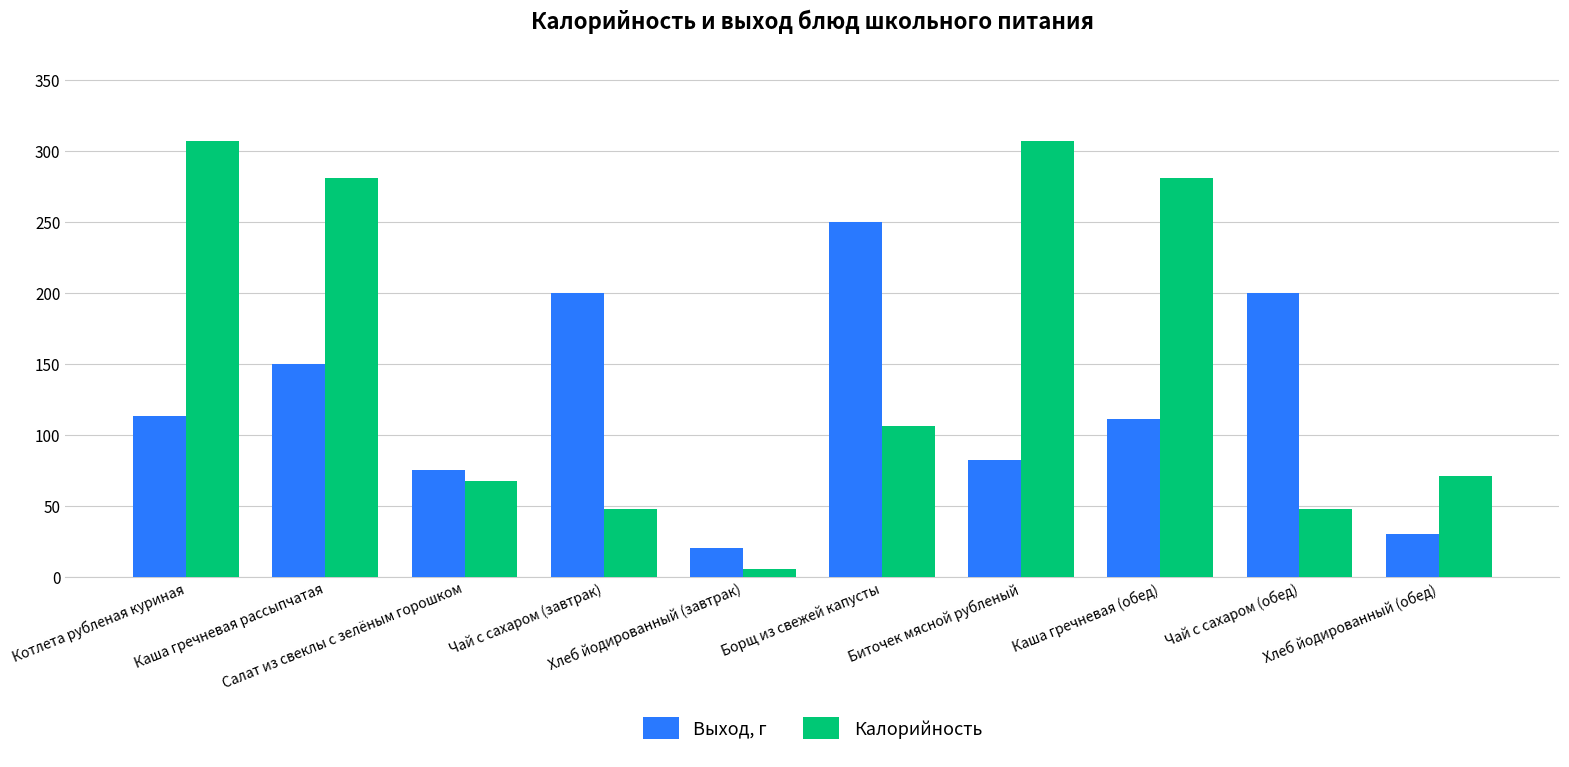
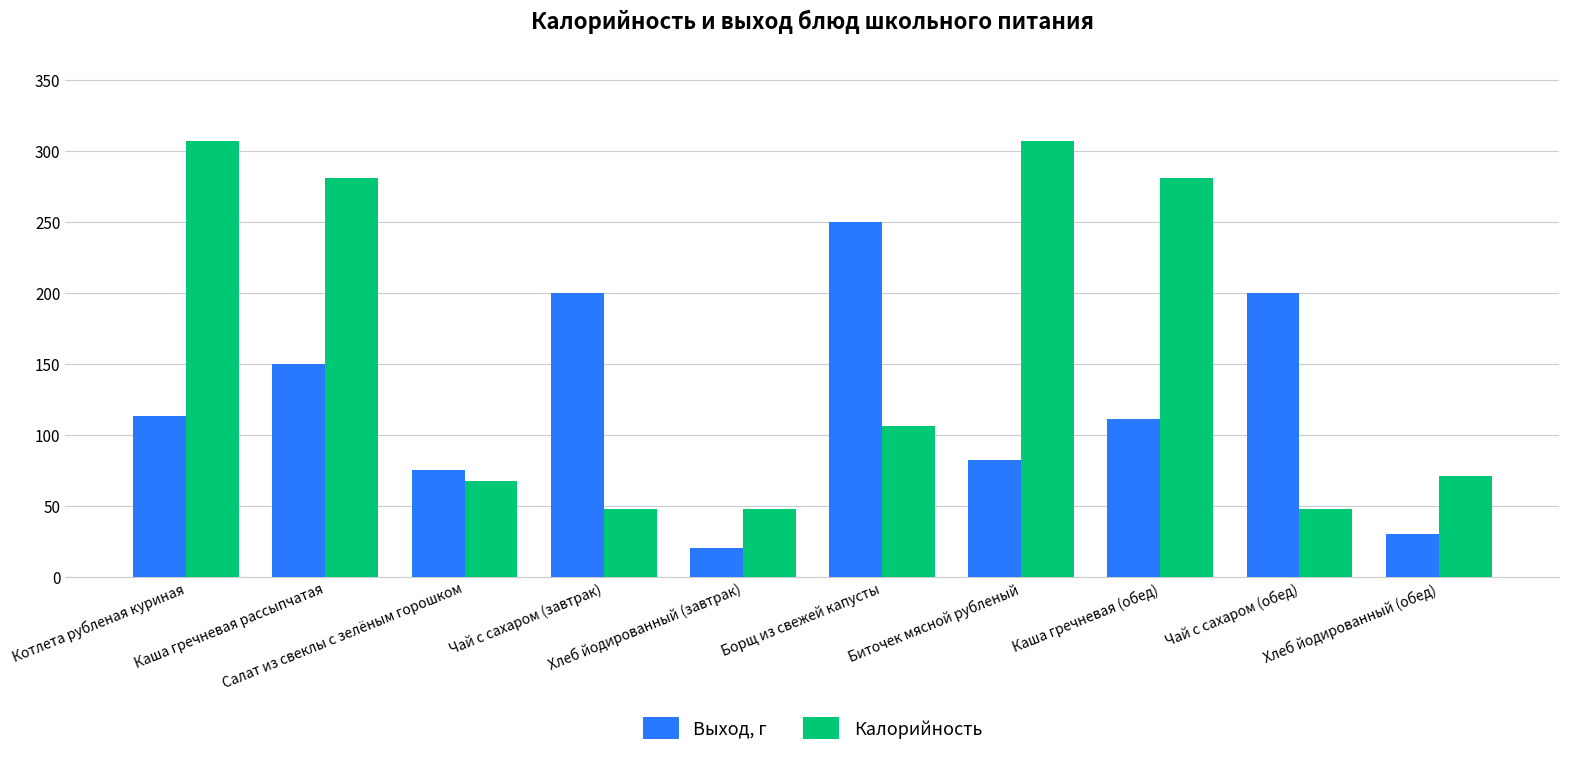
Калорийность, Хлеб йодированный (завтрак): 5 -> 47
